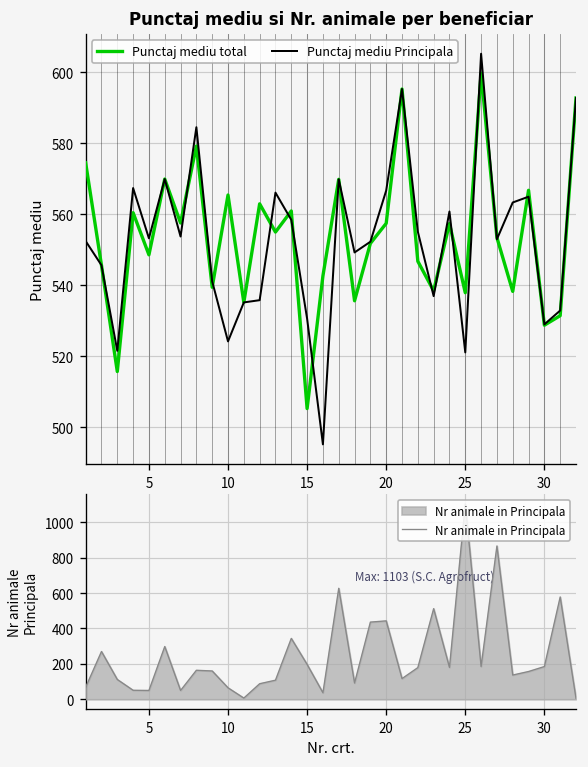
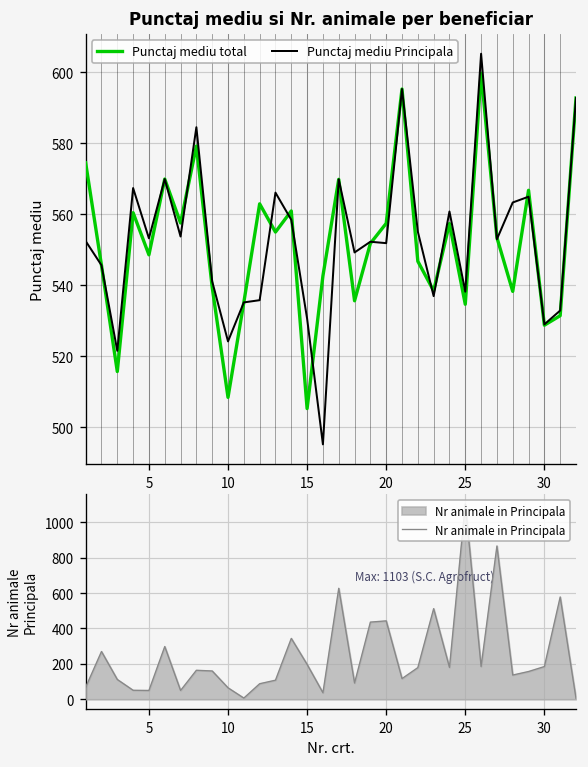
Punctaj mediu si Nr. animale per beneficiar, Punctaj mediu total, 10: 565 -> 508
Punctaj mediu si Nr. animale per beneficiar, Punctaj mediu Principala, 20: 567 -> 552
Punctaj mediu si Nr. animale per beneficiar, Punctaj mediu total, 25: 538 -> 535
Punctaj mediu si Nr. animale per beneficiar, Punctaj mediu Principala, 25: 521 -> 538
